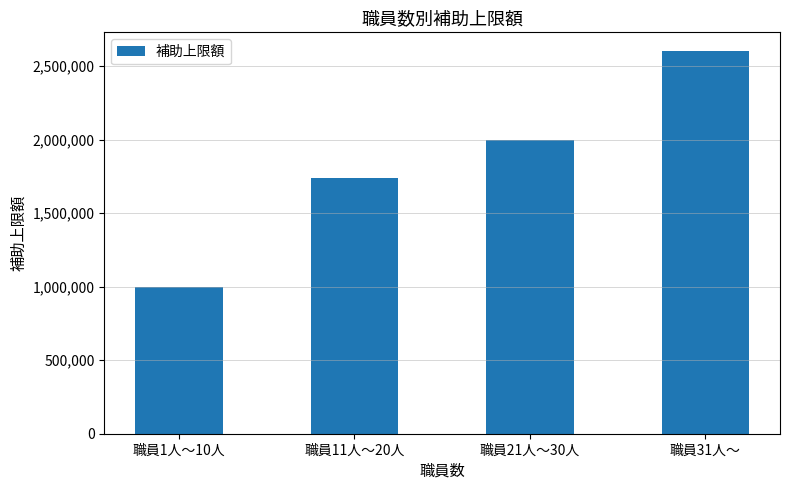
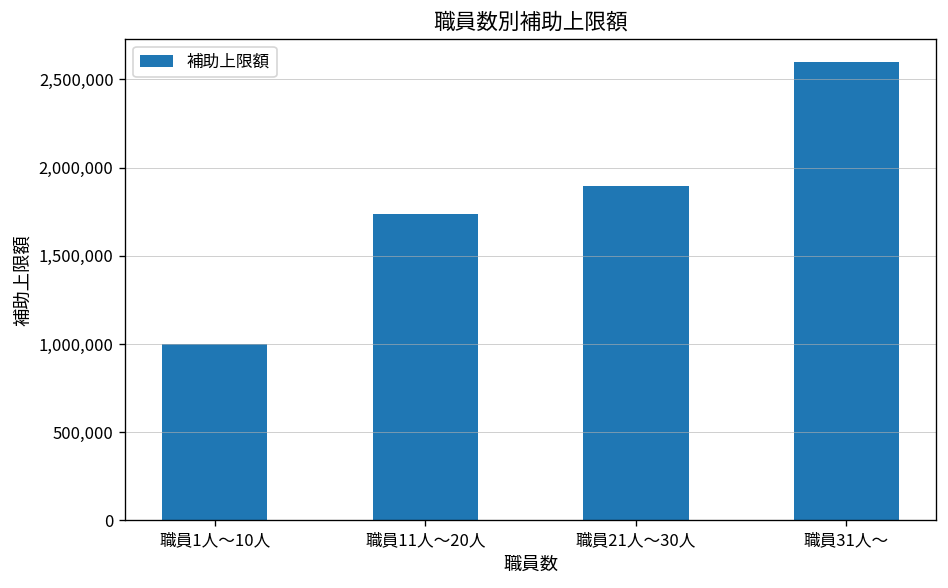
職員21人～30人: 2,000,000 -> 1,900,000
